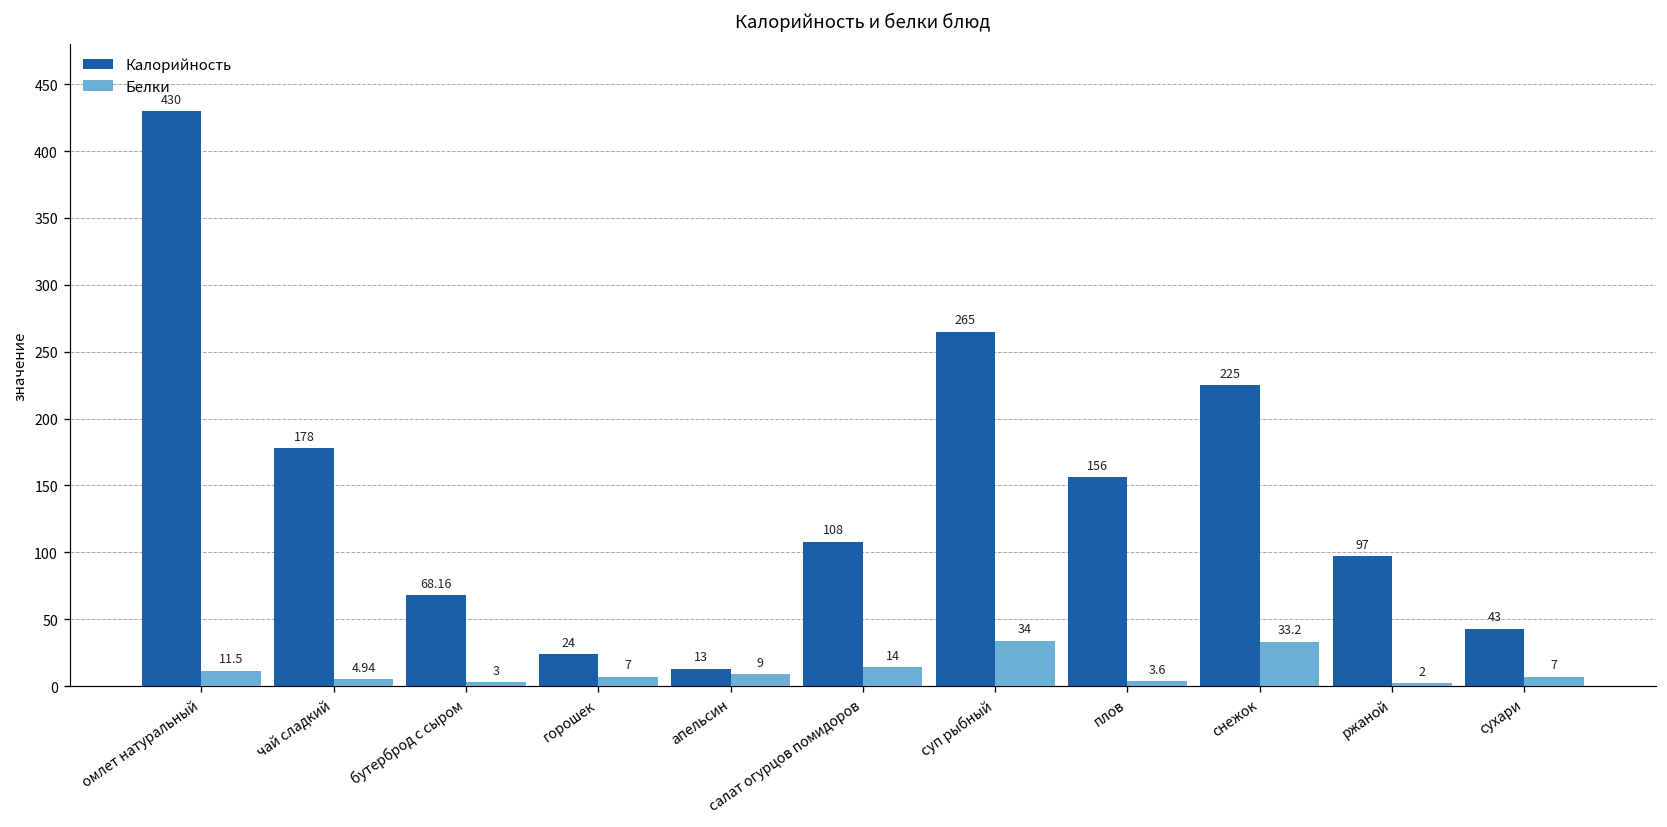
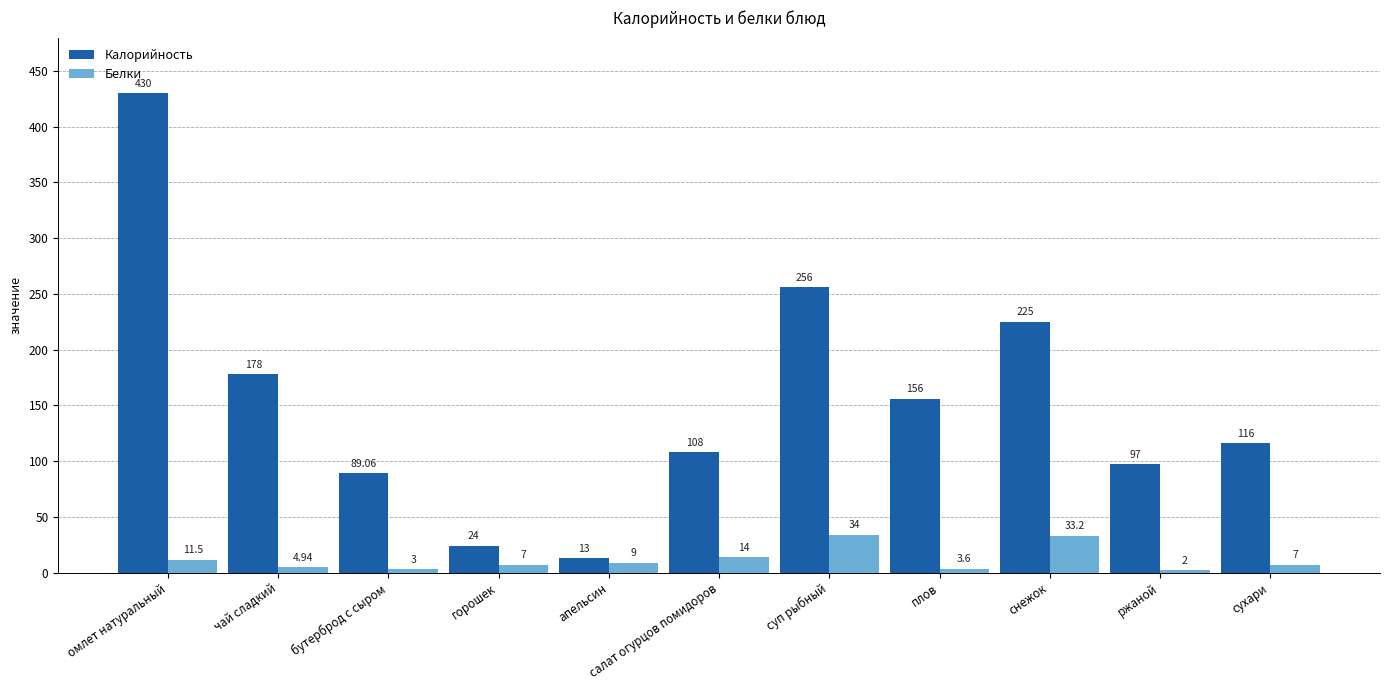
Калорийность, бутерброд с сыром: 68.16 -> 89.06
Калорийность, суп рыбный: 265 -> 256
Калорийность, сухари: 43 -> 116
